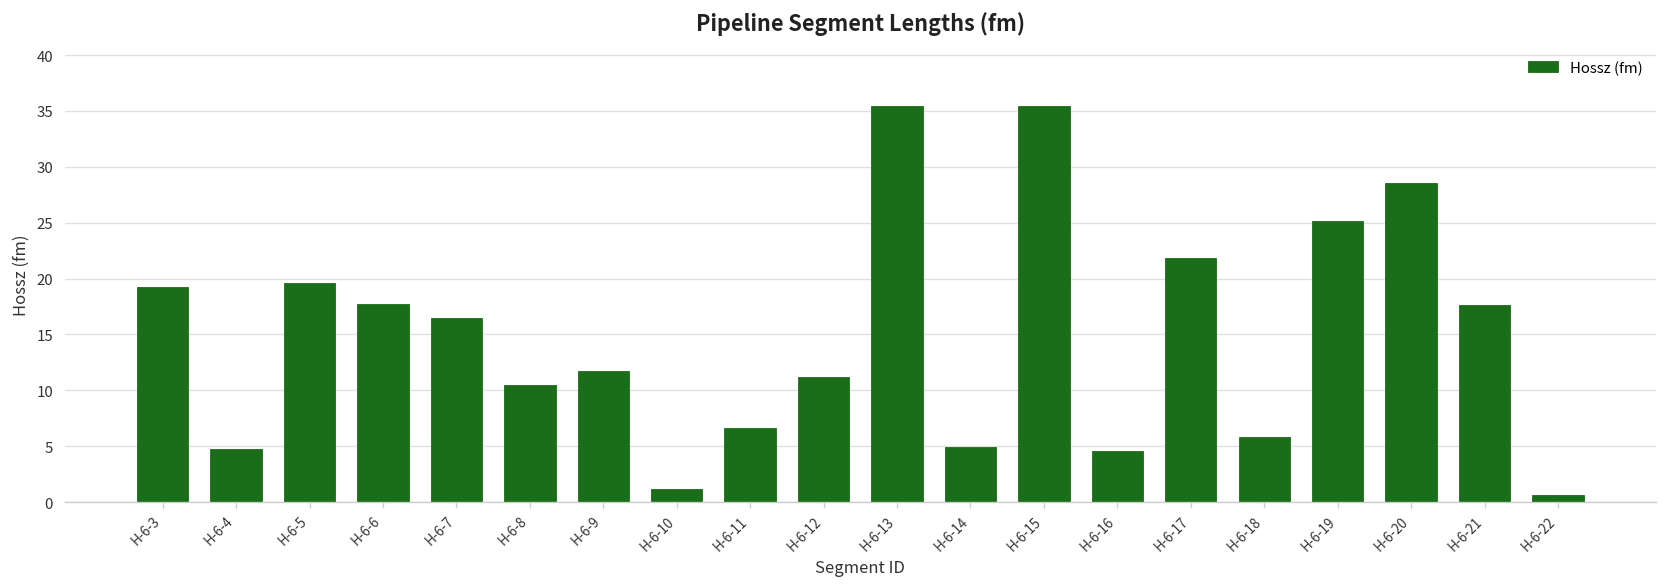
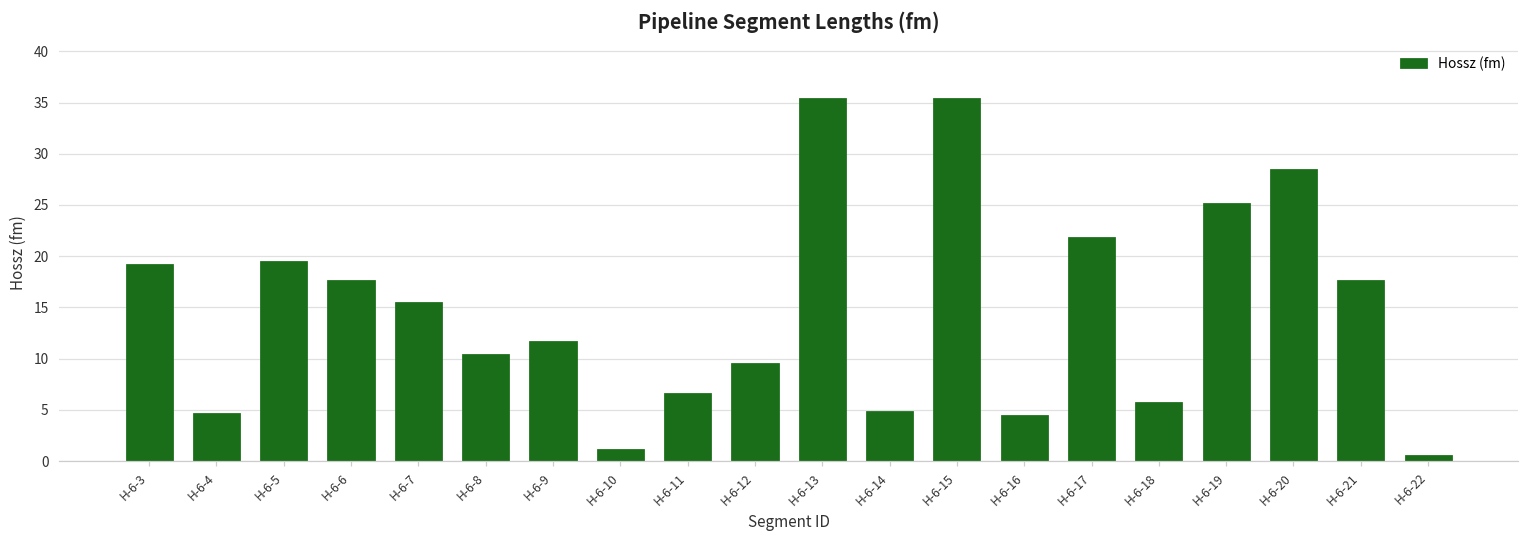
H-6-7: 16.4 -> 15.6
H-6-12: 11 -> 10
